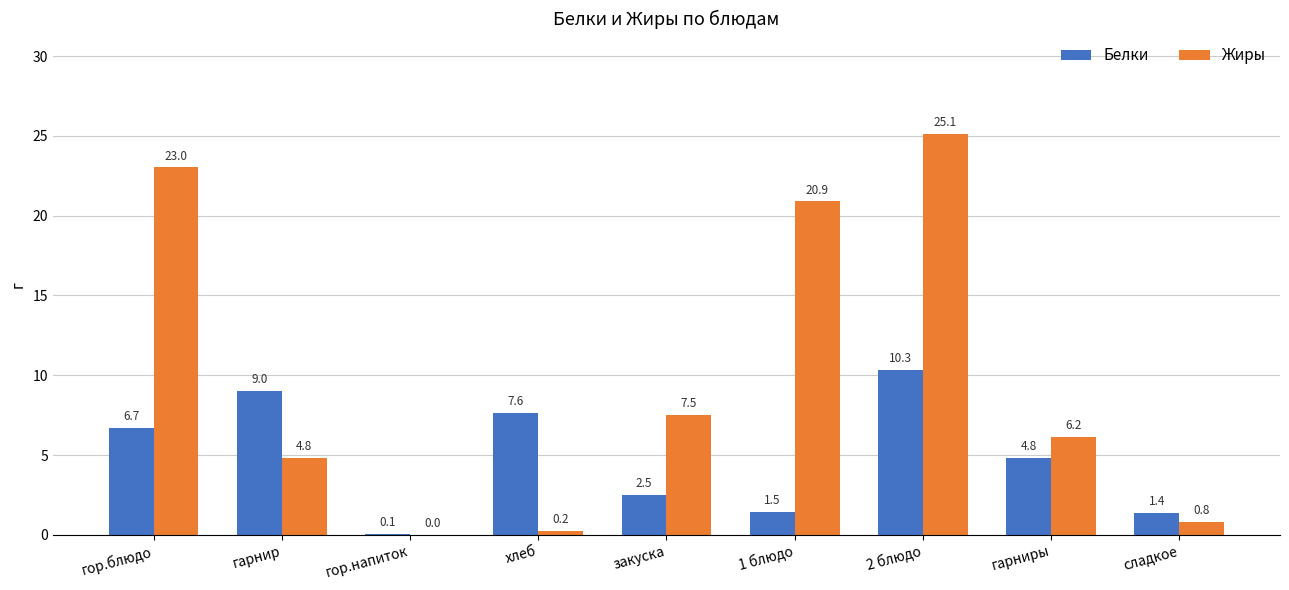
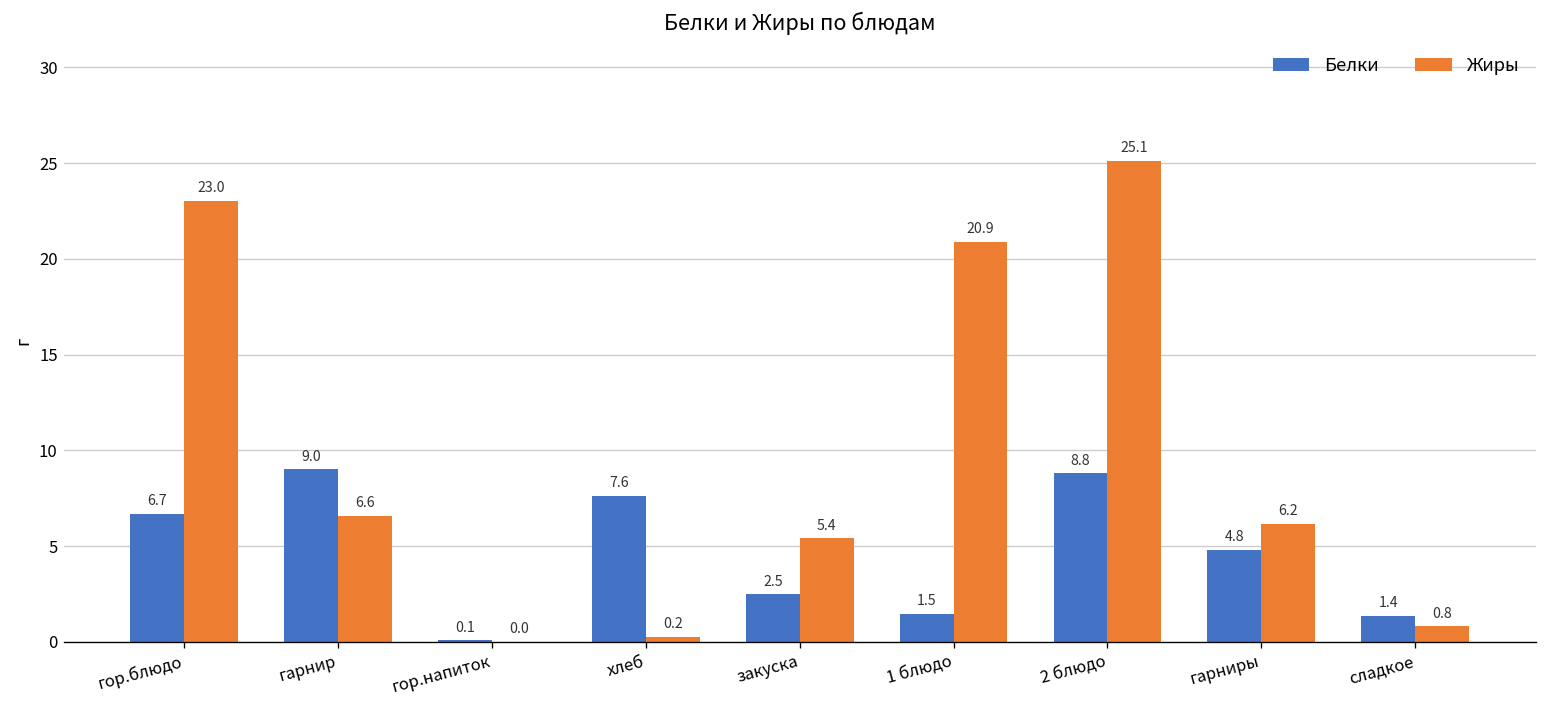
Жиры, гарнир: 4.8 -> 6.6
Жиры, закуска: 7.5 -> 5.4
Белки, 2 блюдо: 10.3 -> 8.8
